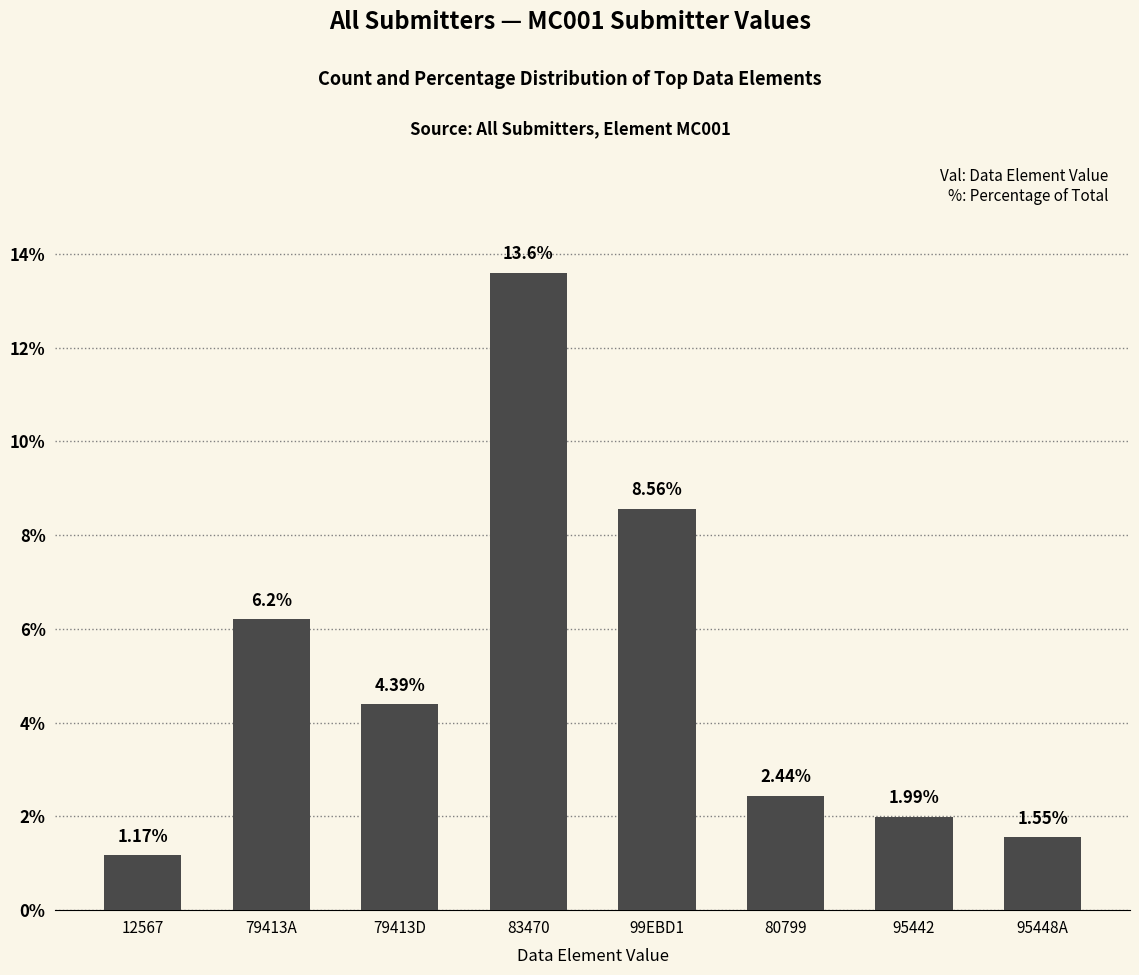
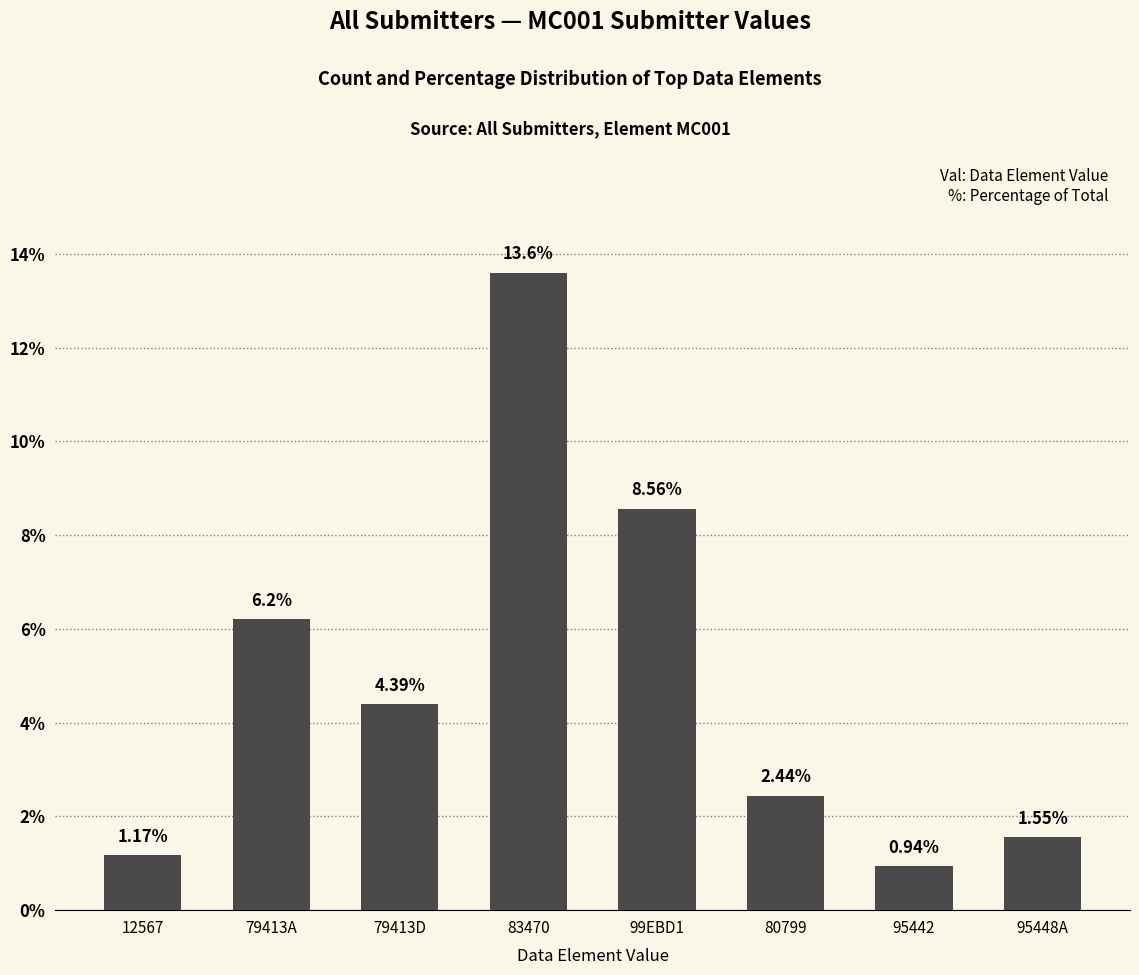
95442: 1.99% -> 0.94%
